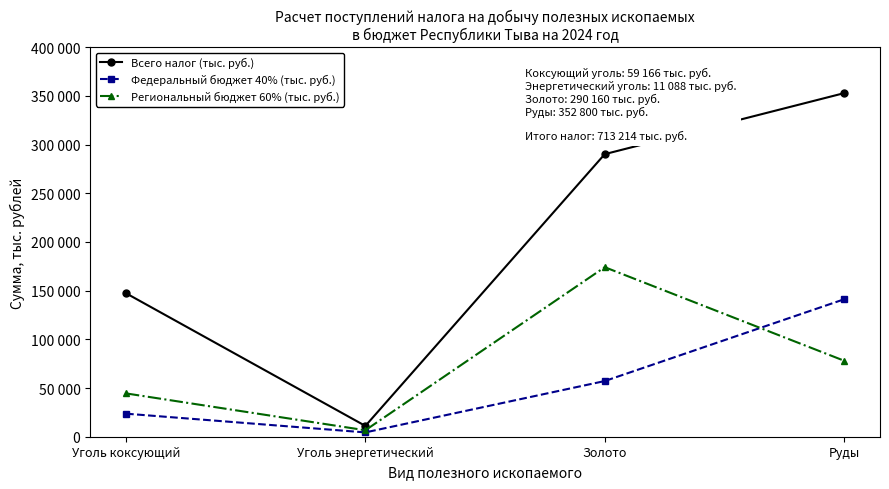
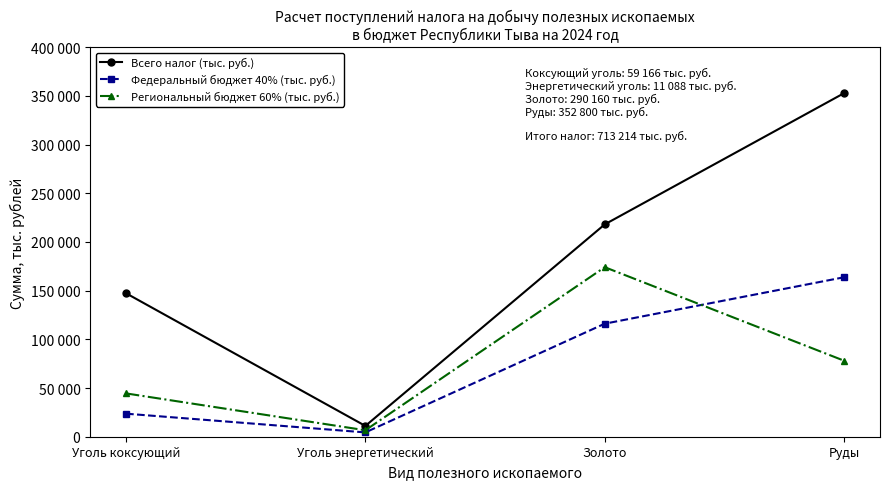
Всего налог (тыс. руб.), Золото: 290000 -> 220000
Федеральный бюджет 40% (тыс. руб.), Золото: 60000 -> 120000
Федеральный бюджет 40% (тыс. руб.), Руды: 140000 -> 160000
